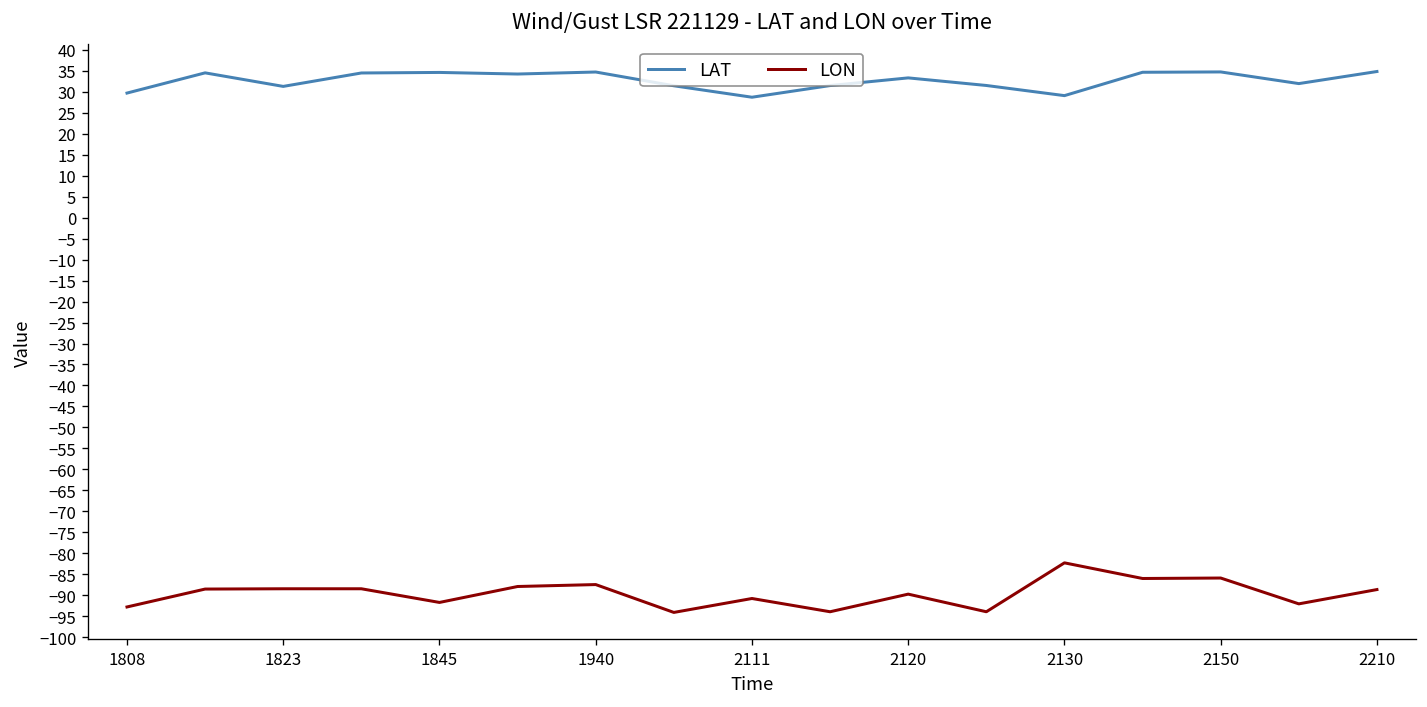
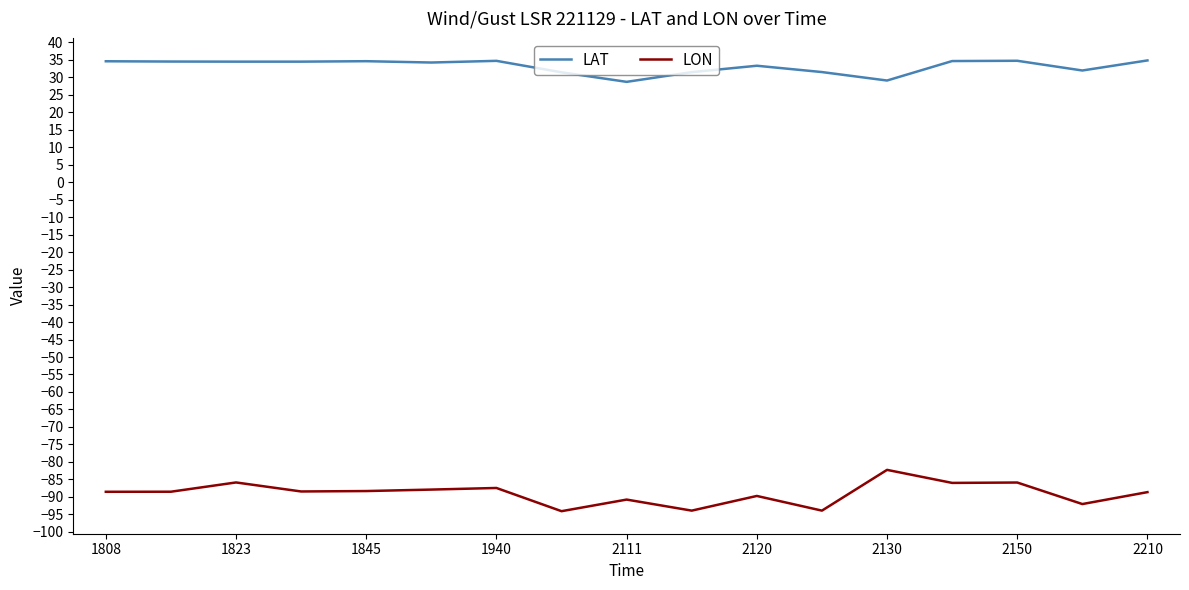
LAT, 1808: 30 -> 35
LON, 1808: -93 -> -89
LAT, 1823: 31 -> 35
LON, 1823: -88 -> -86
LON, 1845: -92 -> -88
